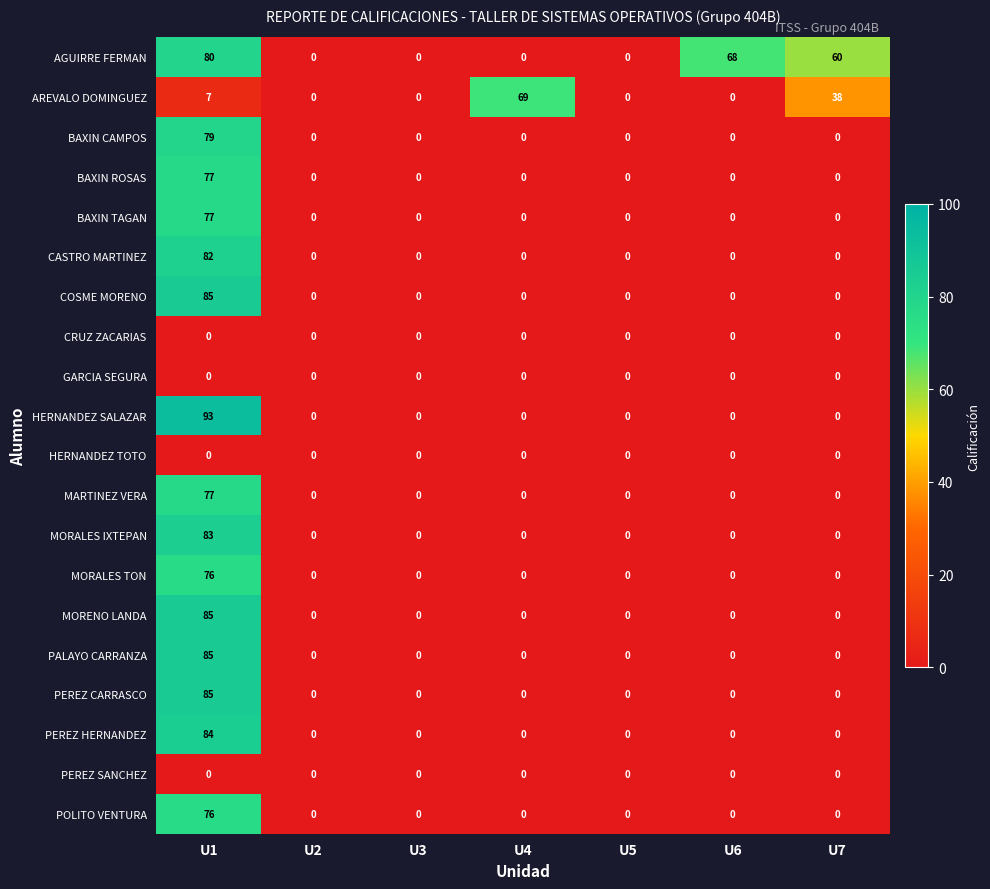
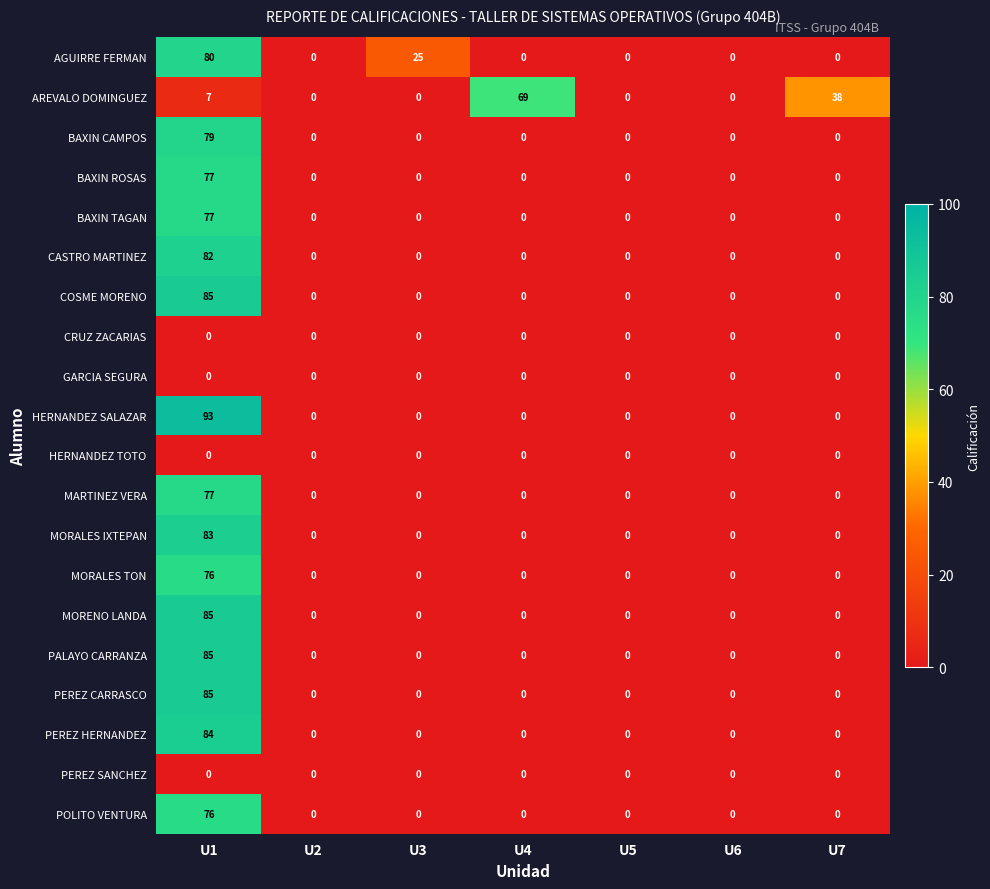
AGUIRRE FERMAN, U3: 0 -> 25
AGUIRRE FERMAN, U6: 68 -> 0
AGUIRRE FERMAN, U7: 60 -> 0
